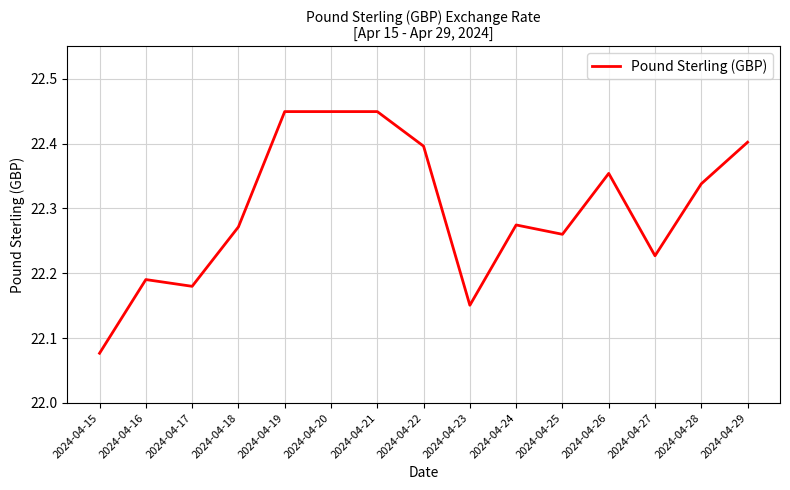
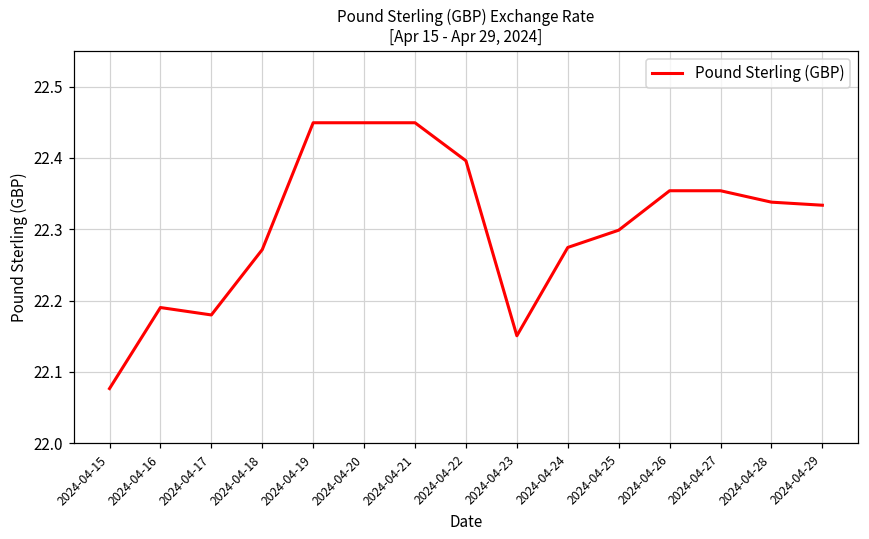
2024-04-25: 22.26 -> 22.30
2024-04-27: 22.23 -> 22.35
2024-04-29: 22.40 -> 22.33
